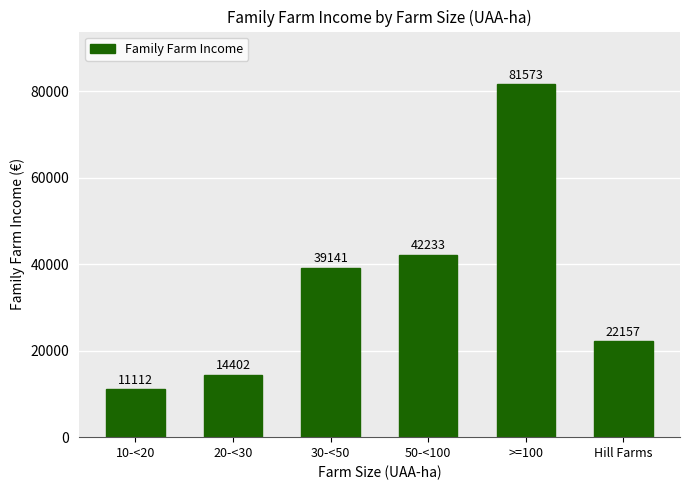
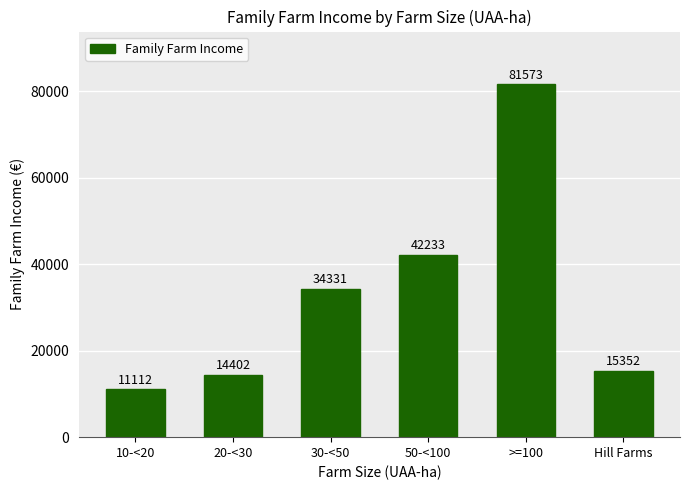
30-<50: 39141 -> 34331
Hill Farms: 22157 -> 15352
